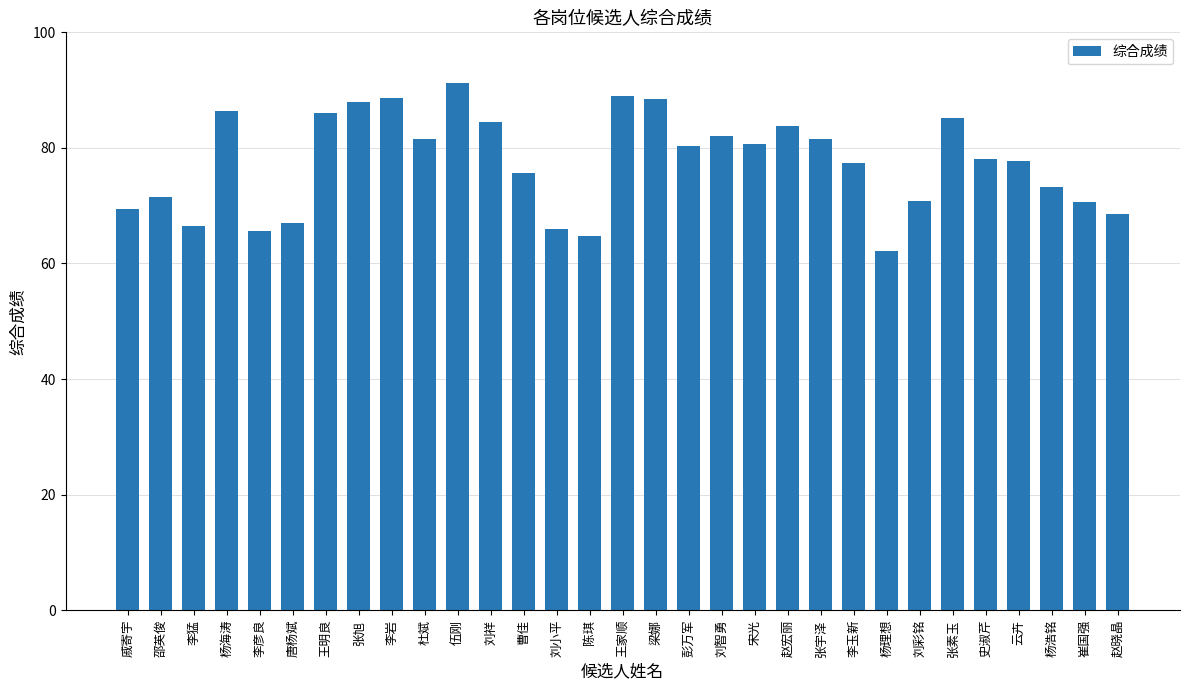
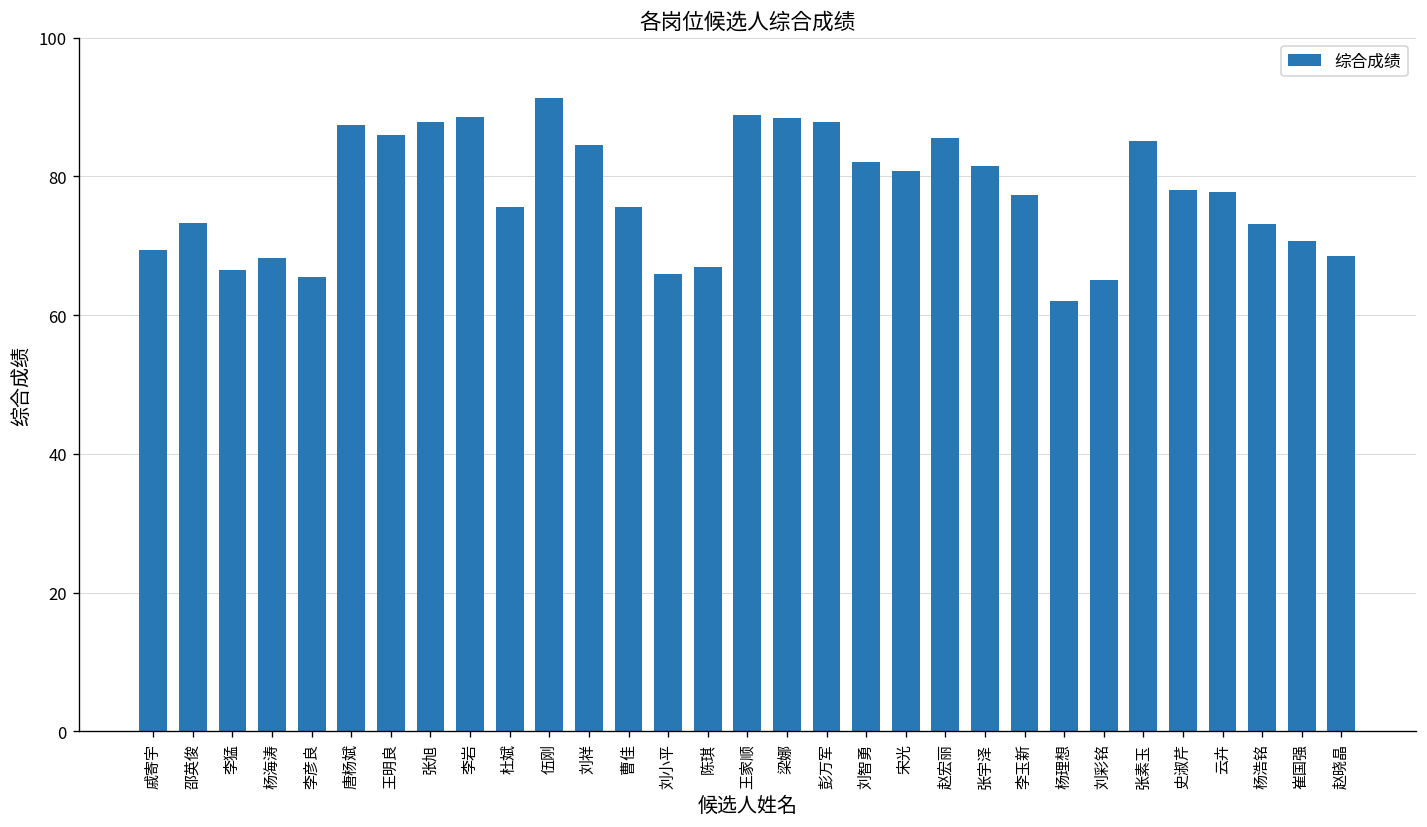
邵英俊: 71 -> 73
杨海涛: 86 -> 68
唐杨斌: 67 -> 87
杜斌: 82 -> 76
陈琪: 65 -> 67
彭万军: 80 -> 88
赵宏丽: 84 -> 85
刘彩铭: 71 -> 65
